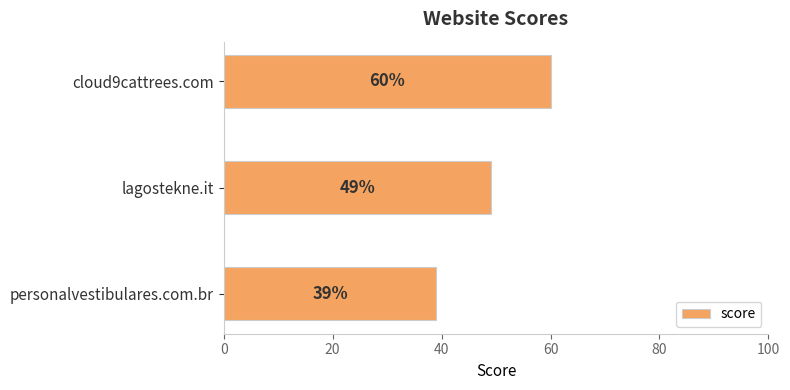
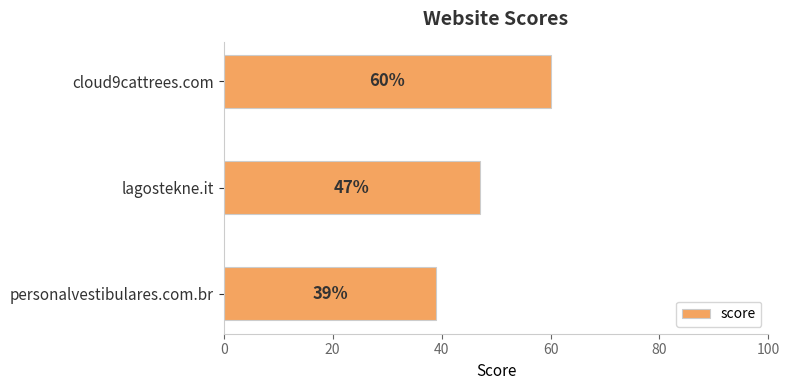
lagostekne.it: 49% -> 47%
